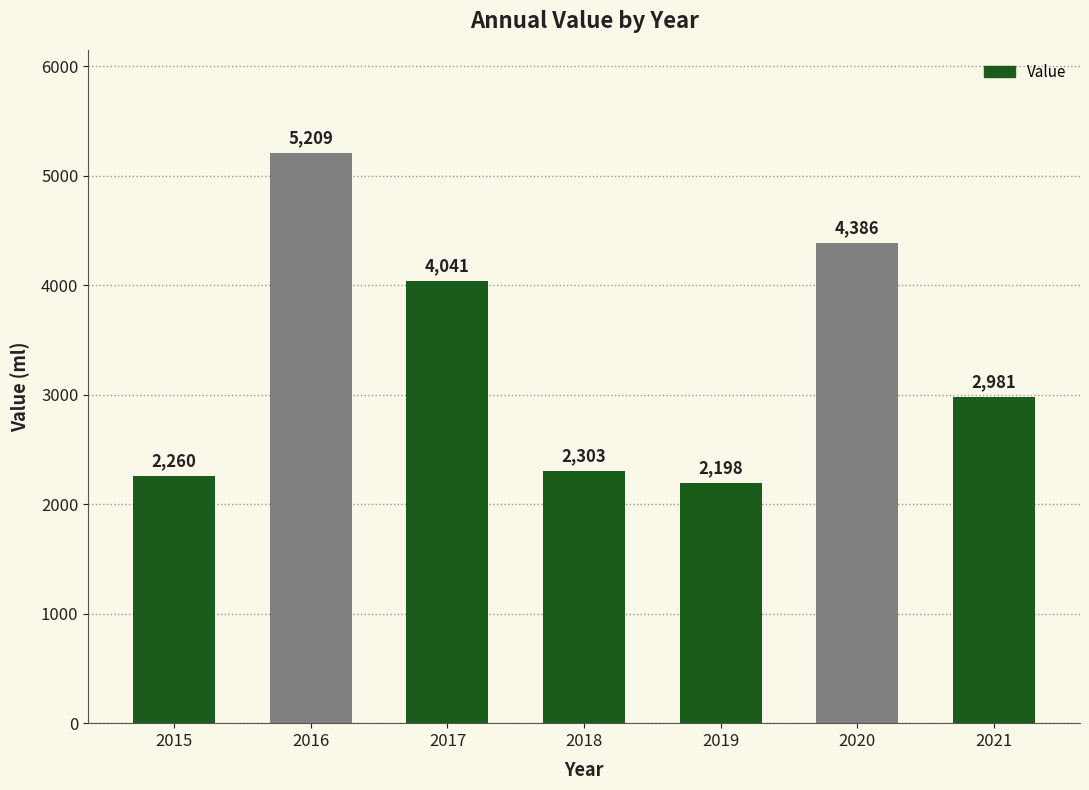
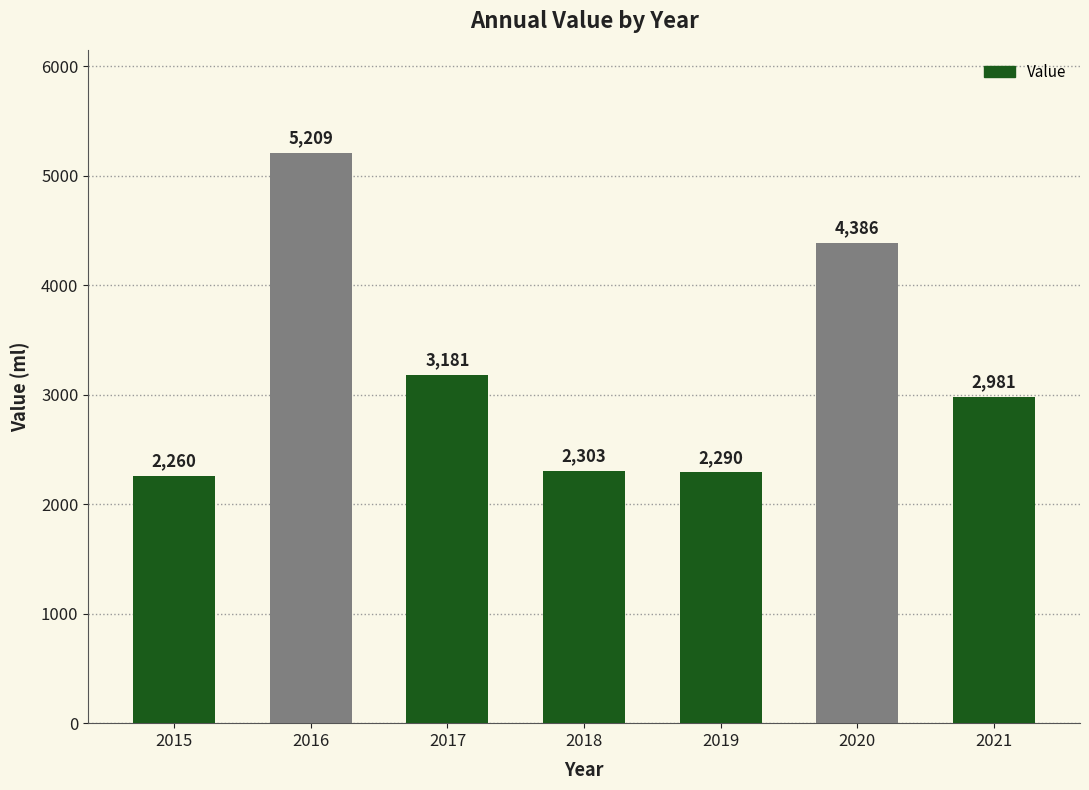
2017: 4,041 -> 3,181
2019: 2,198 -> 2,290
